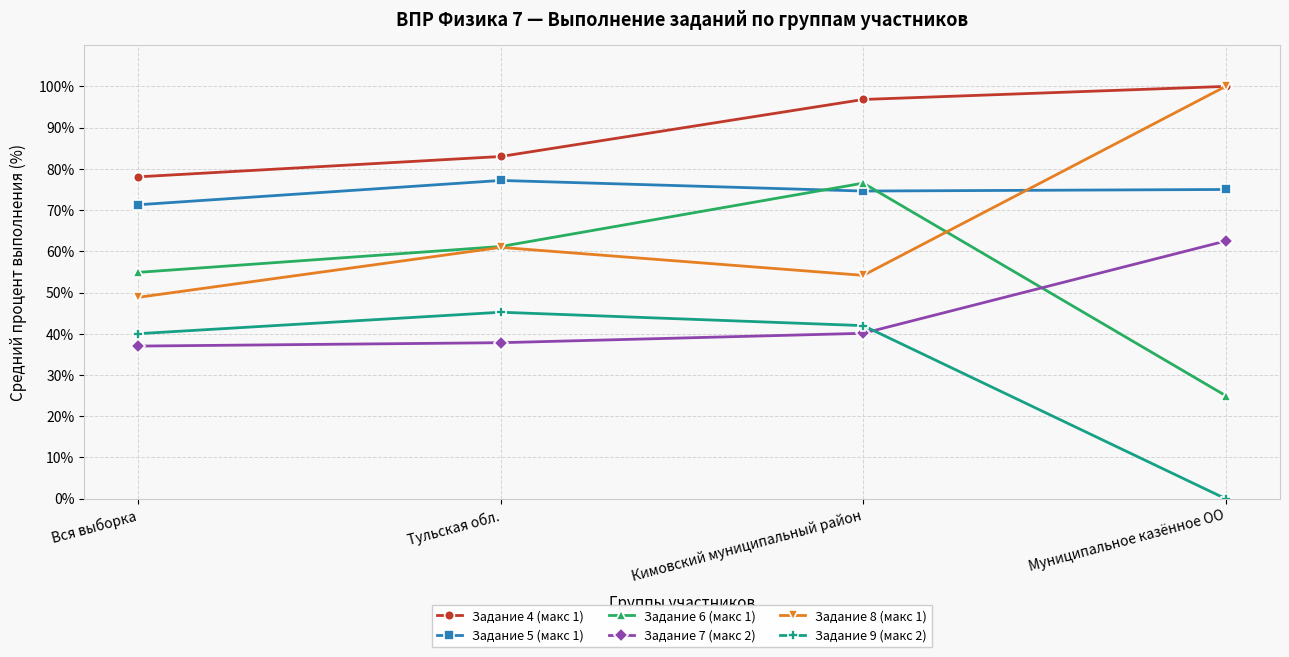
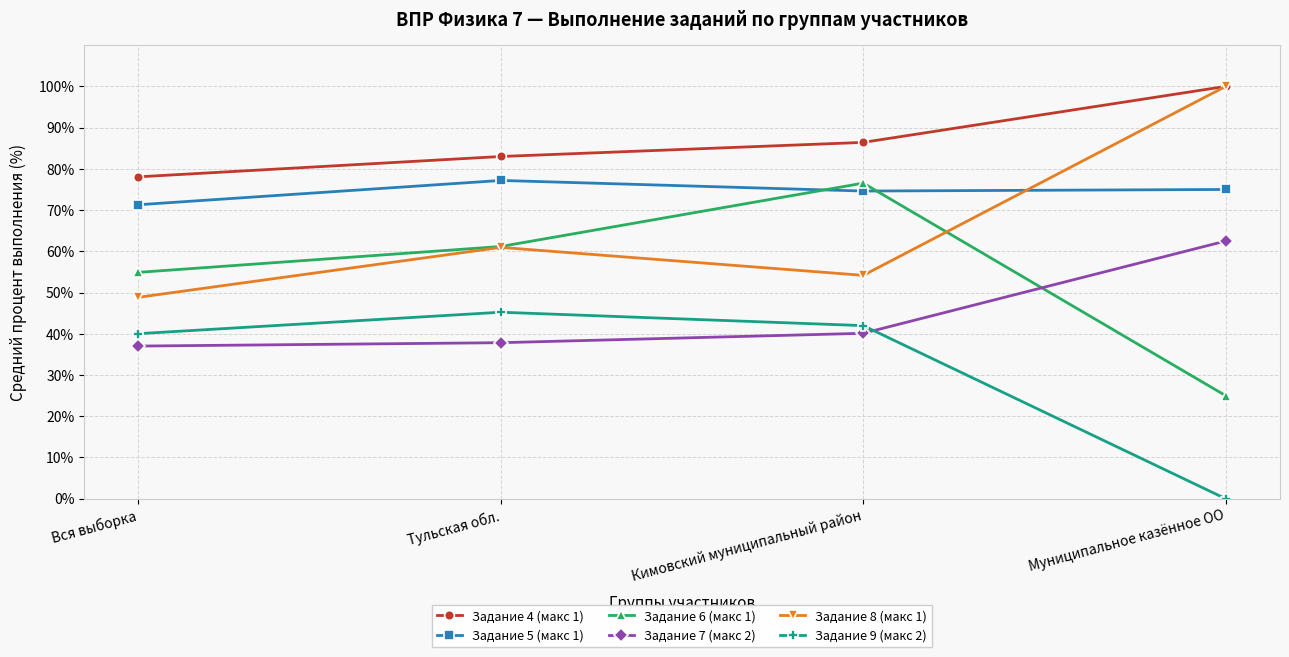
Задание 4 (макс 1), Кимовский муниципальный район: 97% -> 86%
